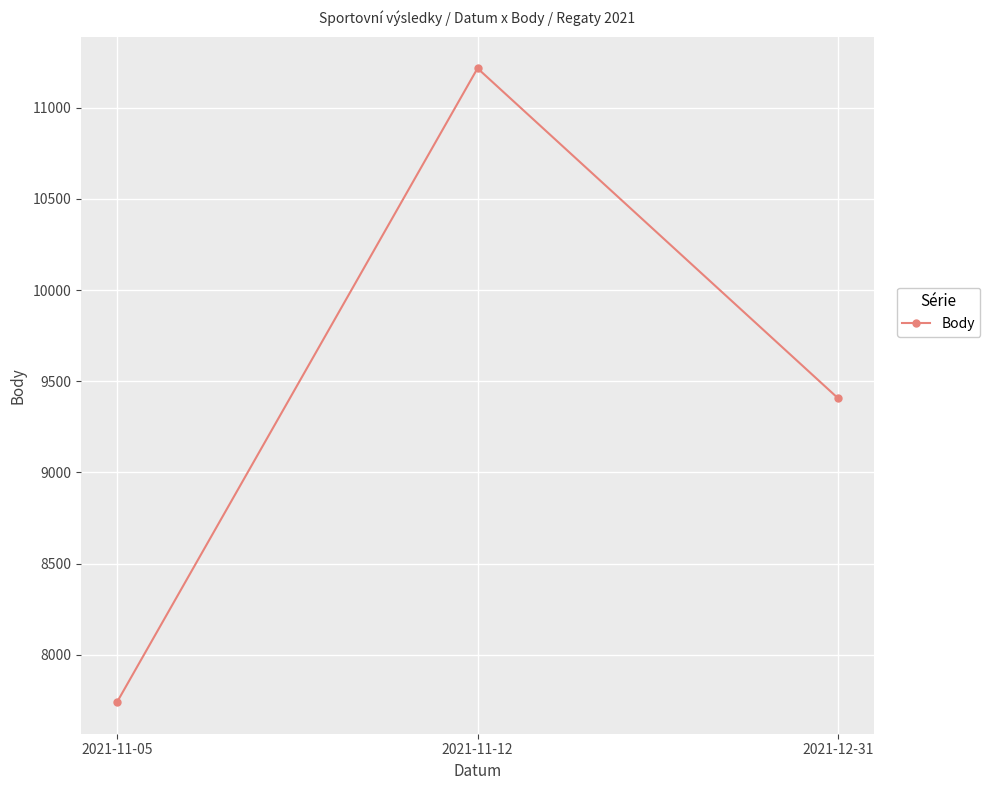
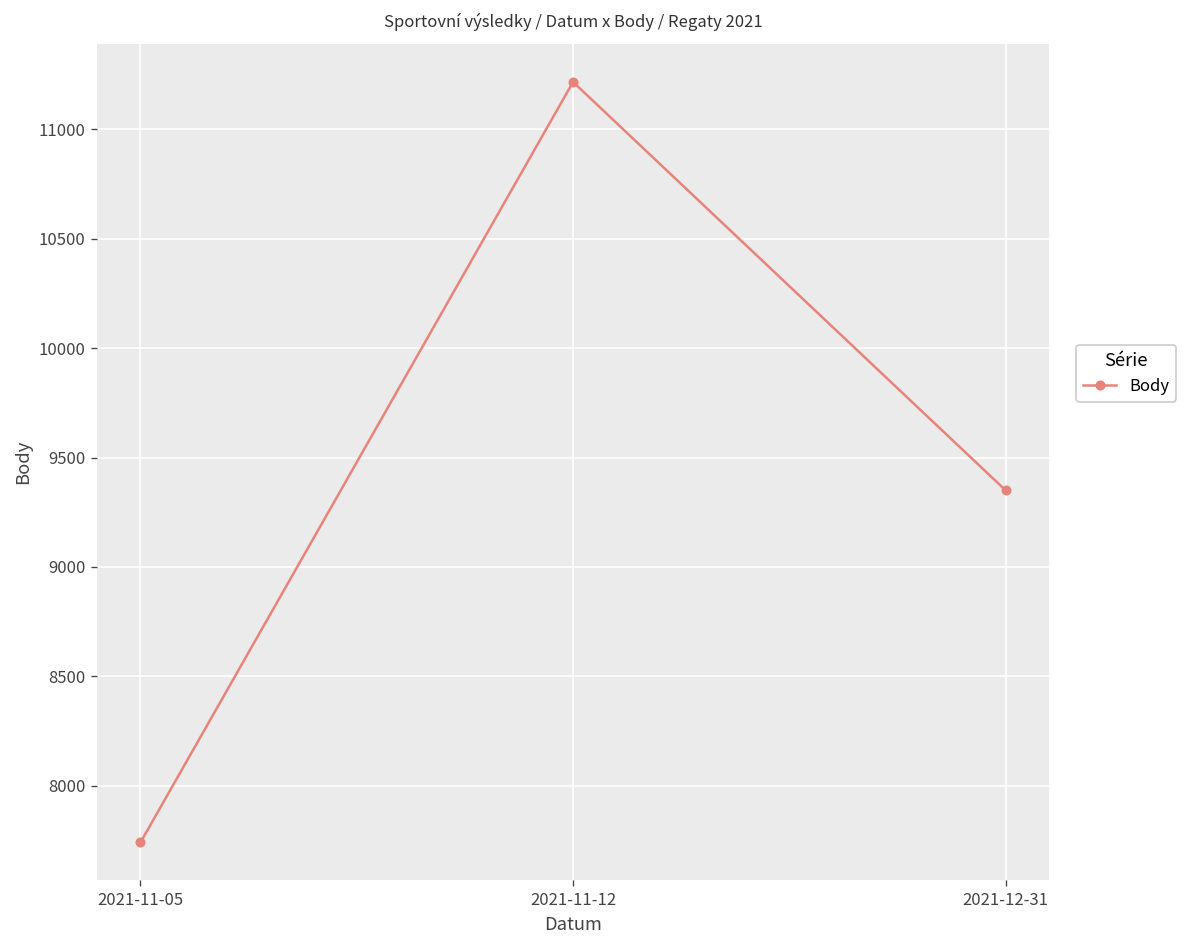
2021-12-31: 9410 -> 9350
